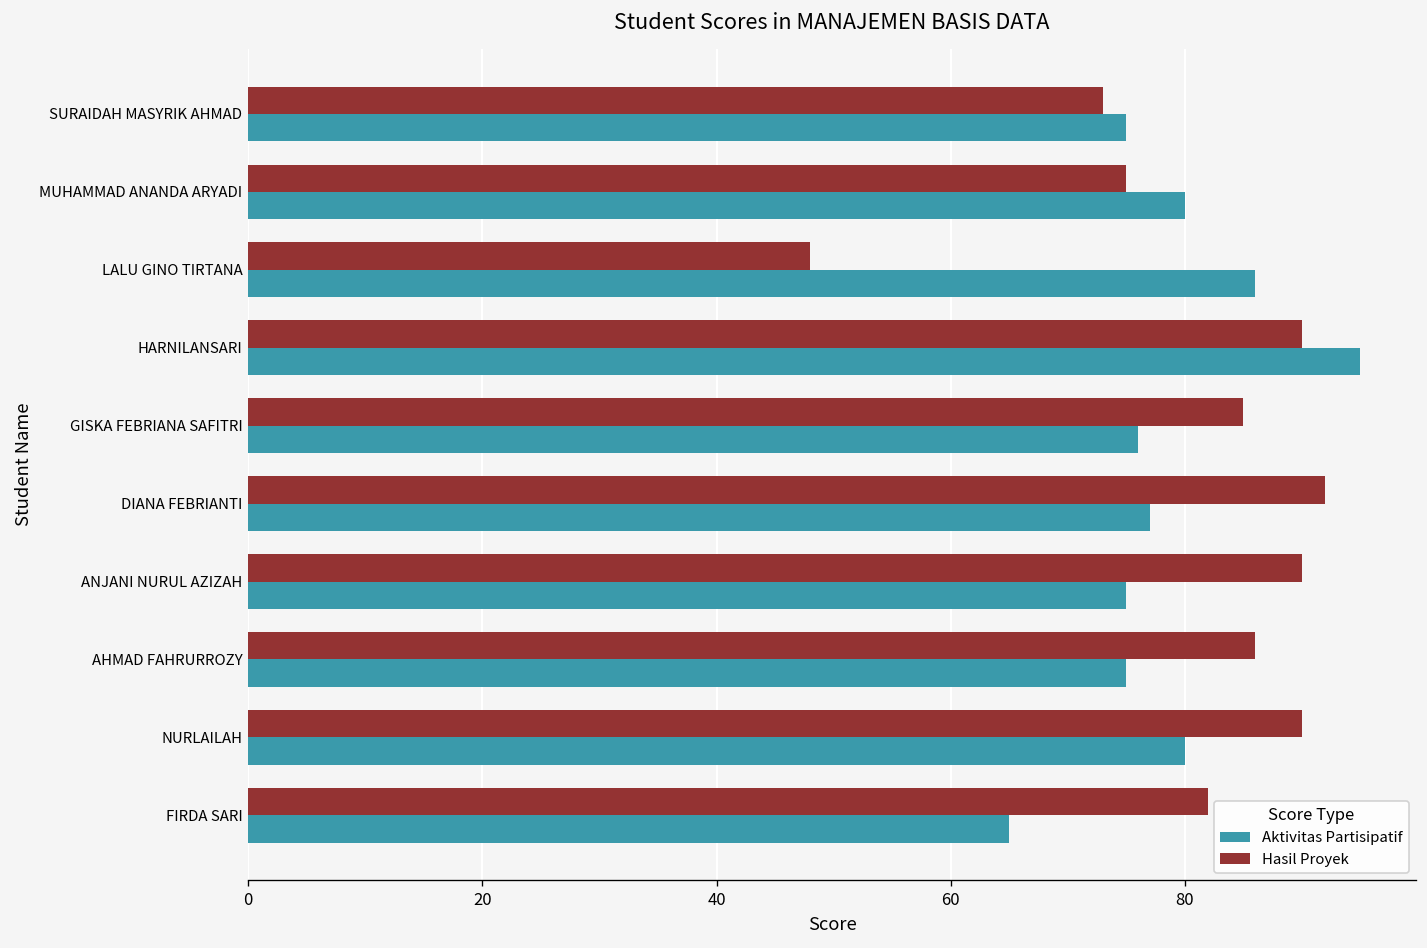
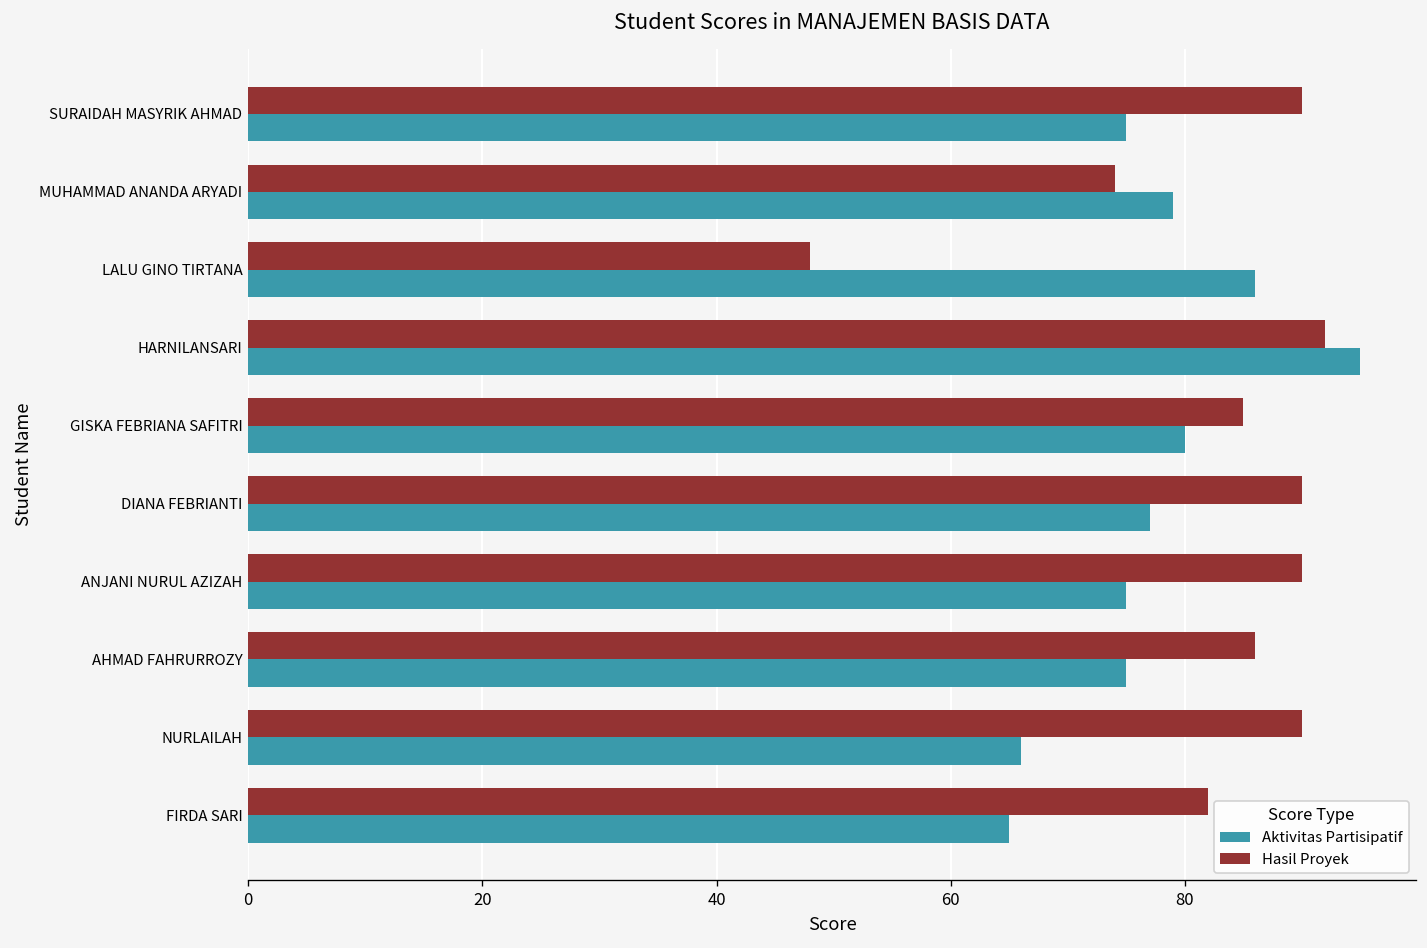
Hasil Proyek, SURAIDAH MASYRIK AHMAD: 73 -> 90
Hasil Proyek, MUHAMMAD ANANDA ARYADI: 75 -> 74
Aktivitas Partisipatif, MUHAMMAD ANANDA ARYADI: 80 -> 79
Hasil Proyek, HARNILANSARI: 90 -> 92
Aktivitas Partisipatif, GISKA FEBRIANA SAFITRI: 76 -> 80
Hasil Proyek, DIANA FEBRIANTI: 92 -> 90
Aktivitas Partisipatif, NURLAILAH: 80 -> 66
